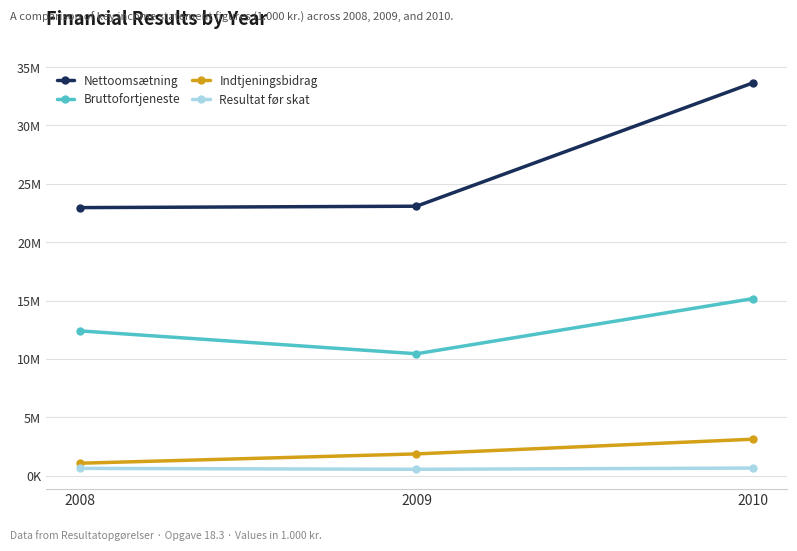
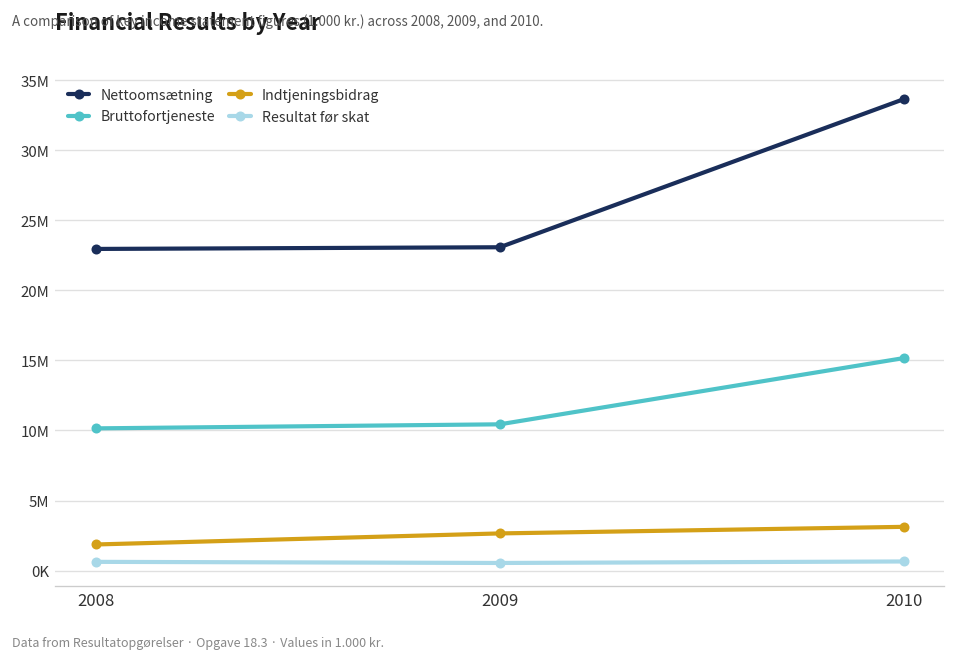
Bruttofortjeneste, 2008: 12400000 -> 10200000
Indtjeningsbidrag, 2008: 1100000 -> 1900000
Indtjeningsbidrag, 2009: 1900000 -> 2700000
